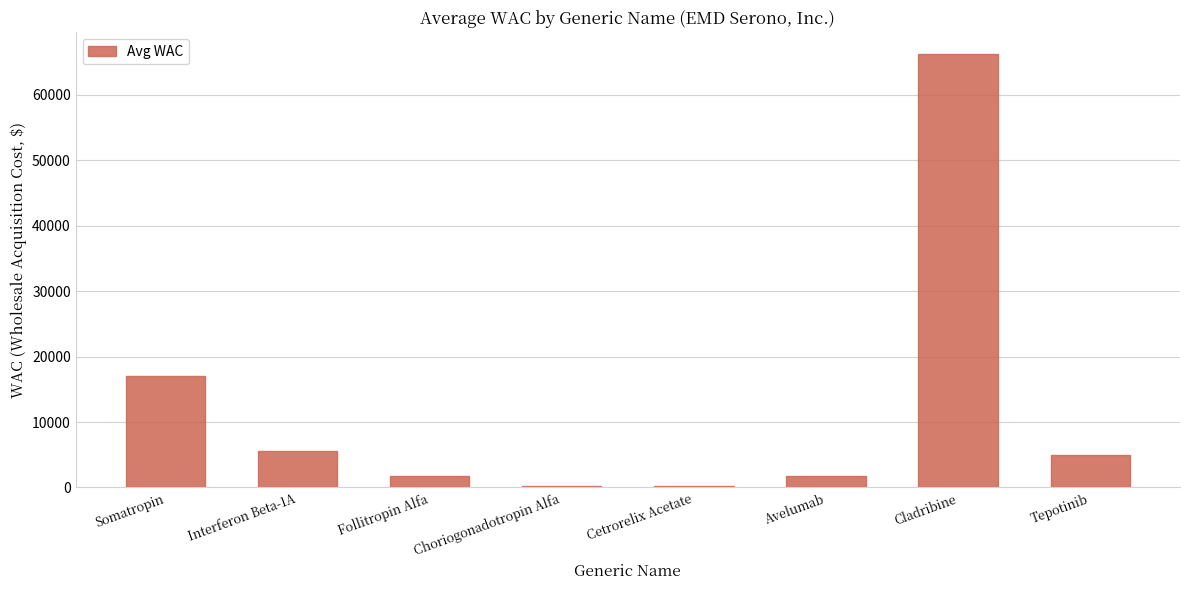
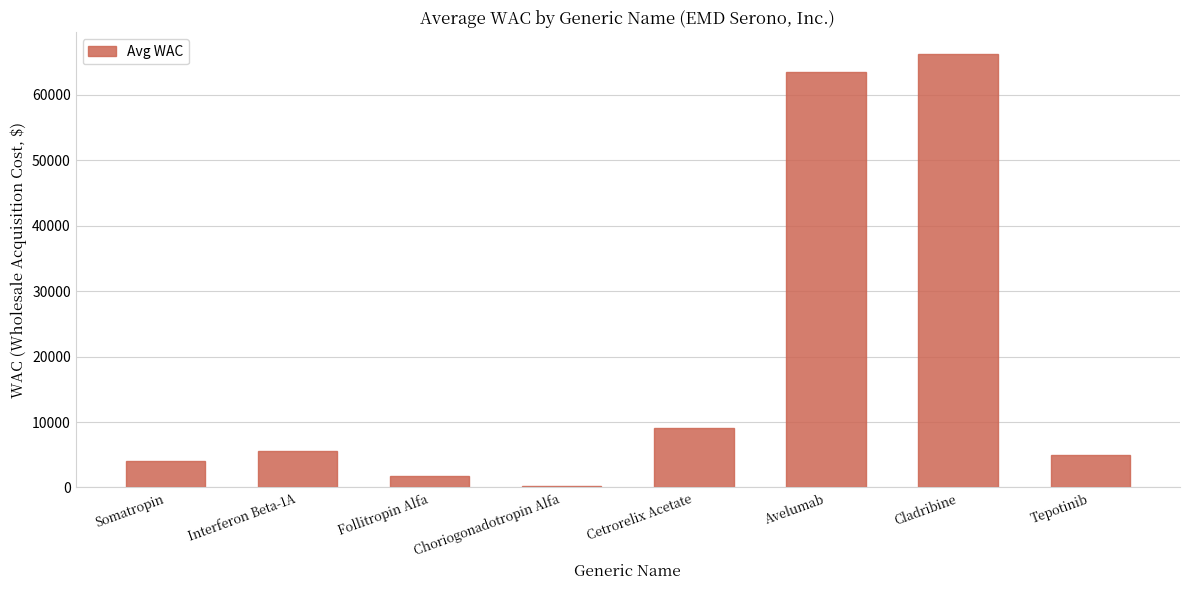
Somatropin: 17000 -> 4000
Cetrorelix Acetate: 0 -> 9000
Avelumab: 2000 -> 64000
